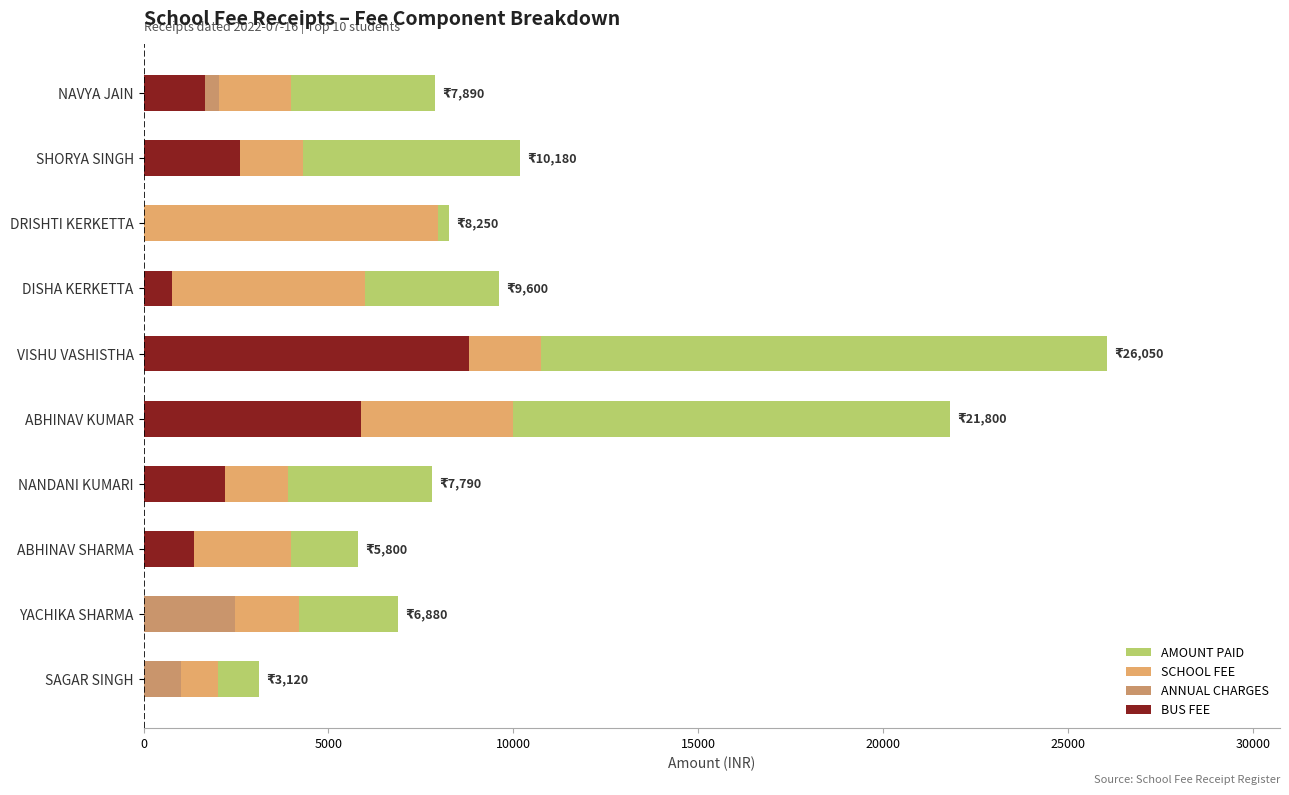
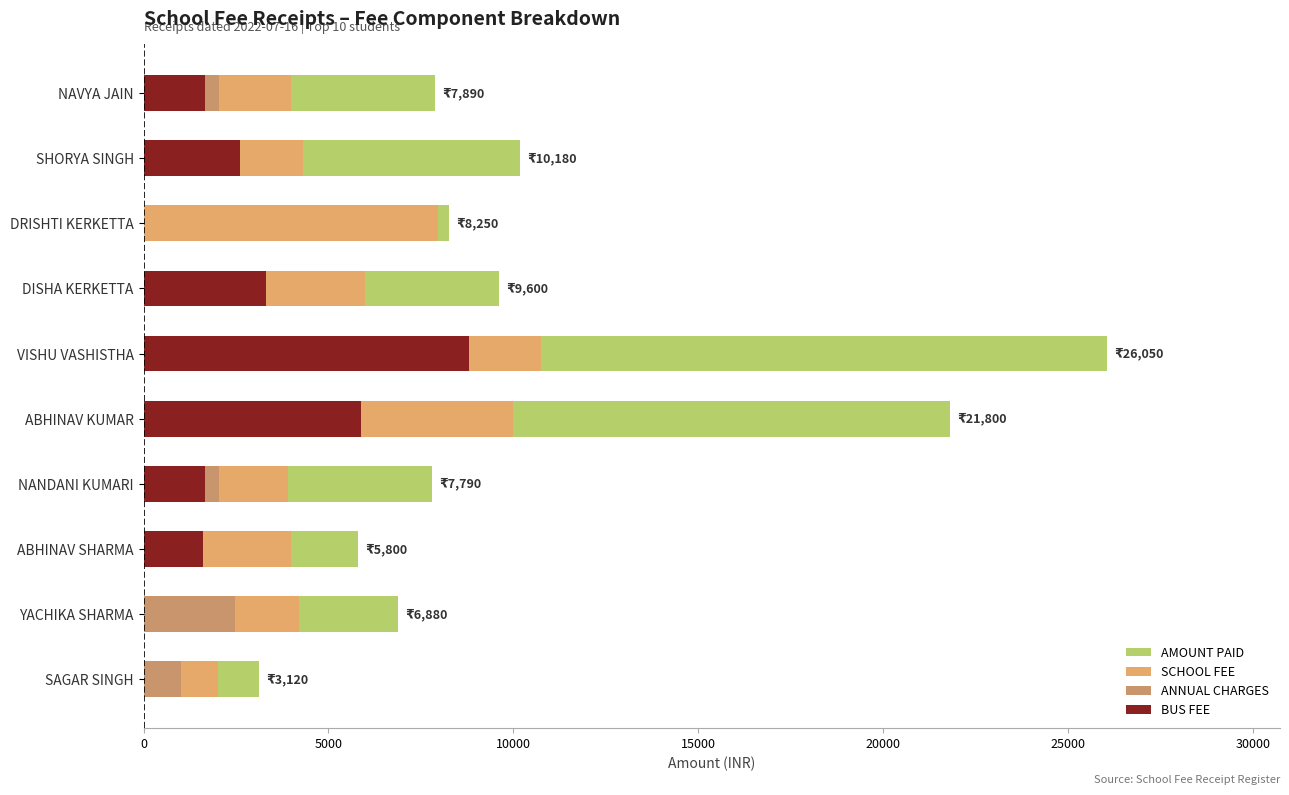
BUS FEE, DISHA KERKETTA: 800 -> 3300
BUS FEE, NANDANI KUMARI: 2200 -> 1700
BUS FEE, ABHINAV SHARMA: 1400 -> 1600
